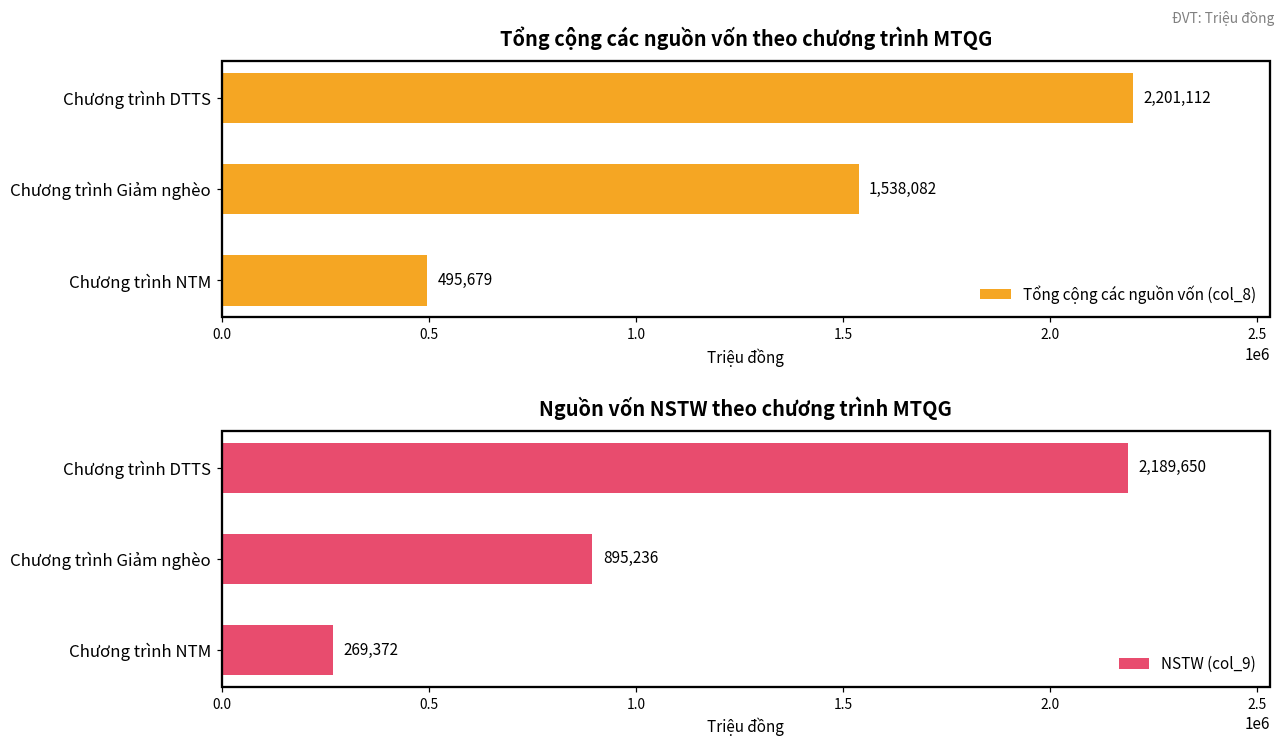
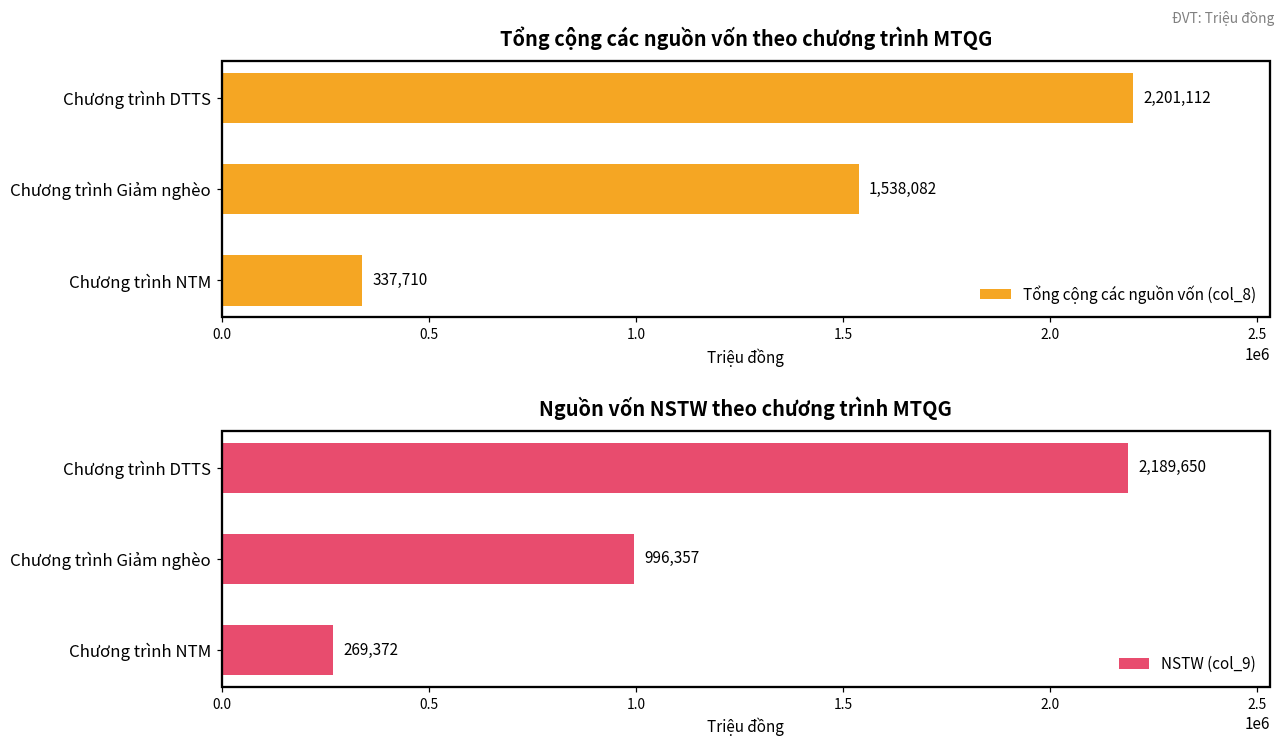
Tổng cộng các nguồn vốn theo chương trình MTQG, Chương trình NTM: 495,679 -> 337,710
Nguồn vốn NSTW theo chương trình MTQG, Chương trình Giảm nghèo: 895,236 -> 996,357
